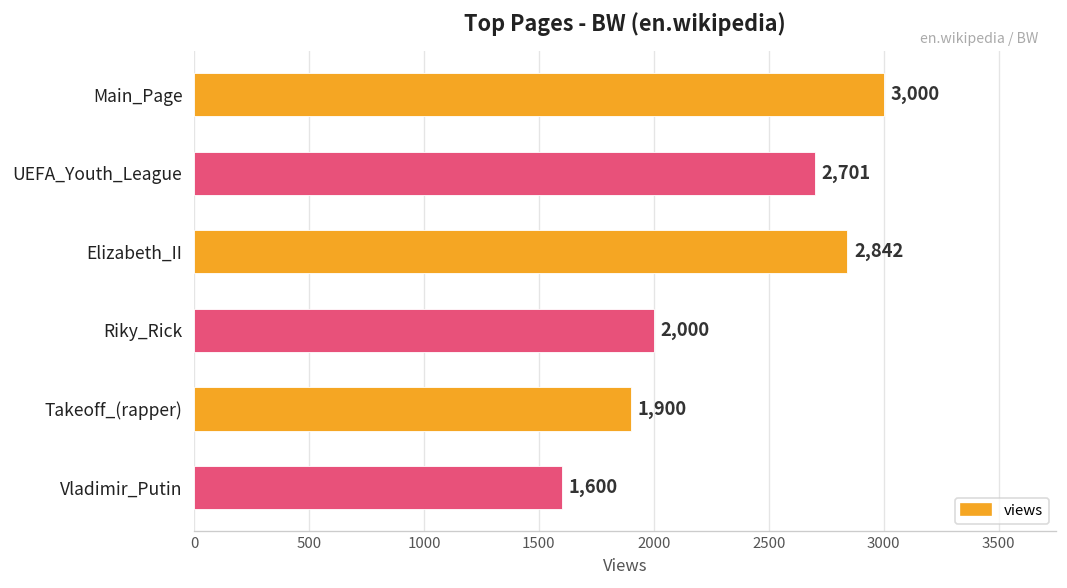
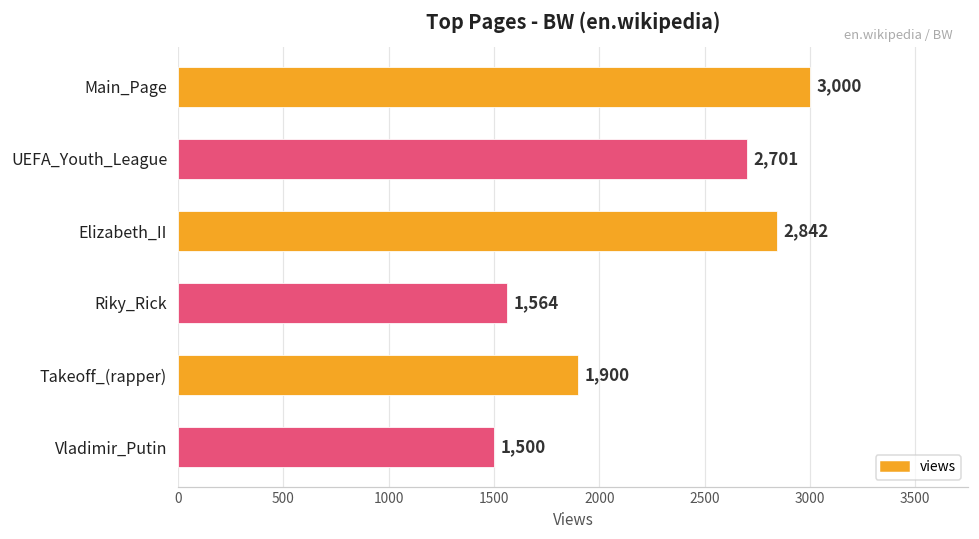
Riky_Rick: 2,000 -> 1,564
Vladimir_Putin: 1,600 -> 1,500
